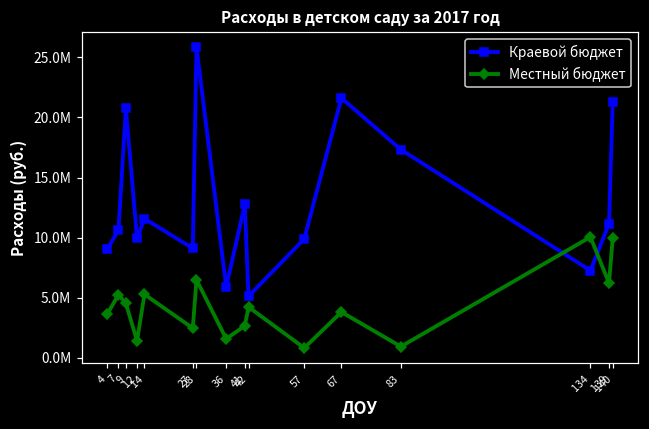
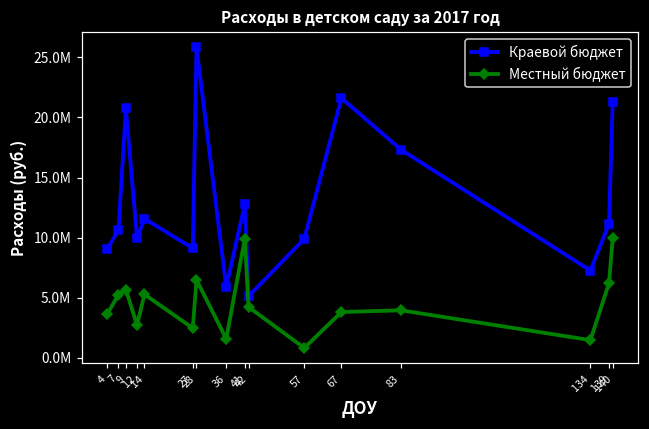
Местный бюджет, 9: 4500000 -> 5700000
Местный бюджет, 12: 1400000 -> 2700000
Местный бюджет, 41: 2700000 -> 9900000
Местный бюджет, 83: 900000 -> 4000000
Местный бюджет, 134: 10100000 -> 1500000
